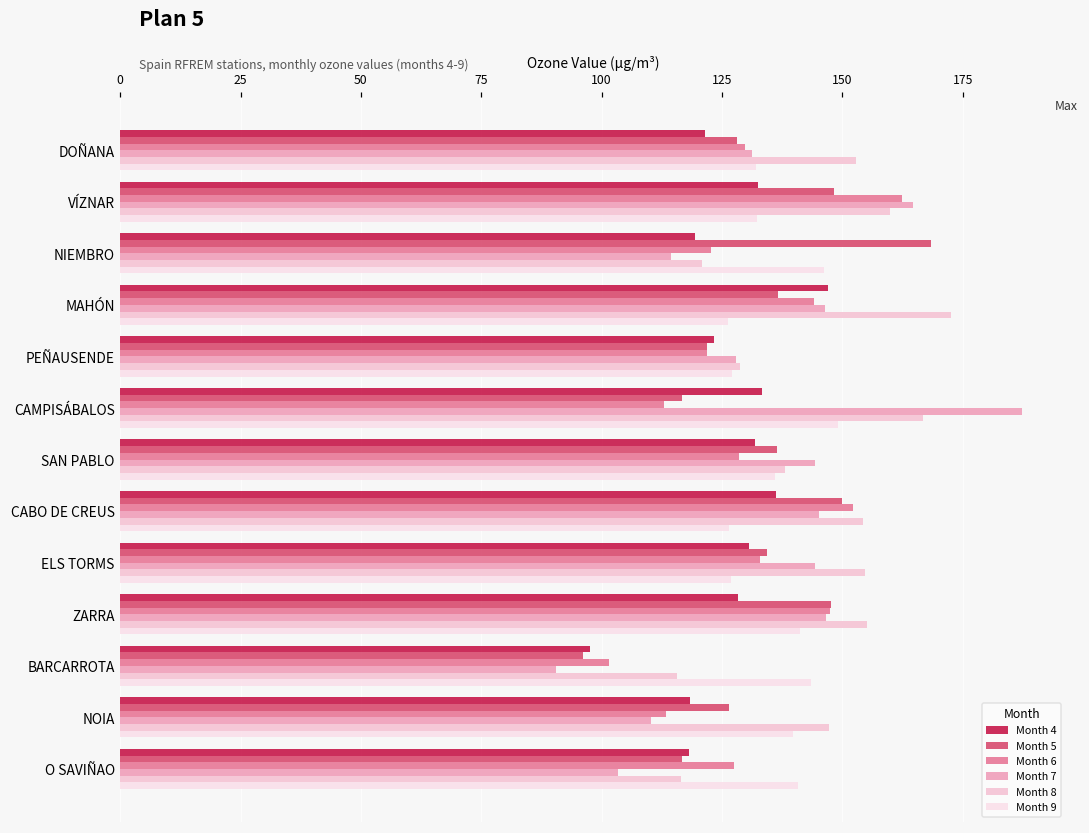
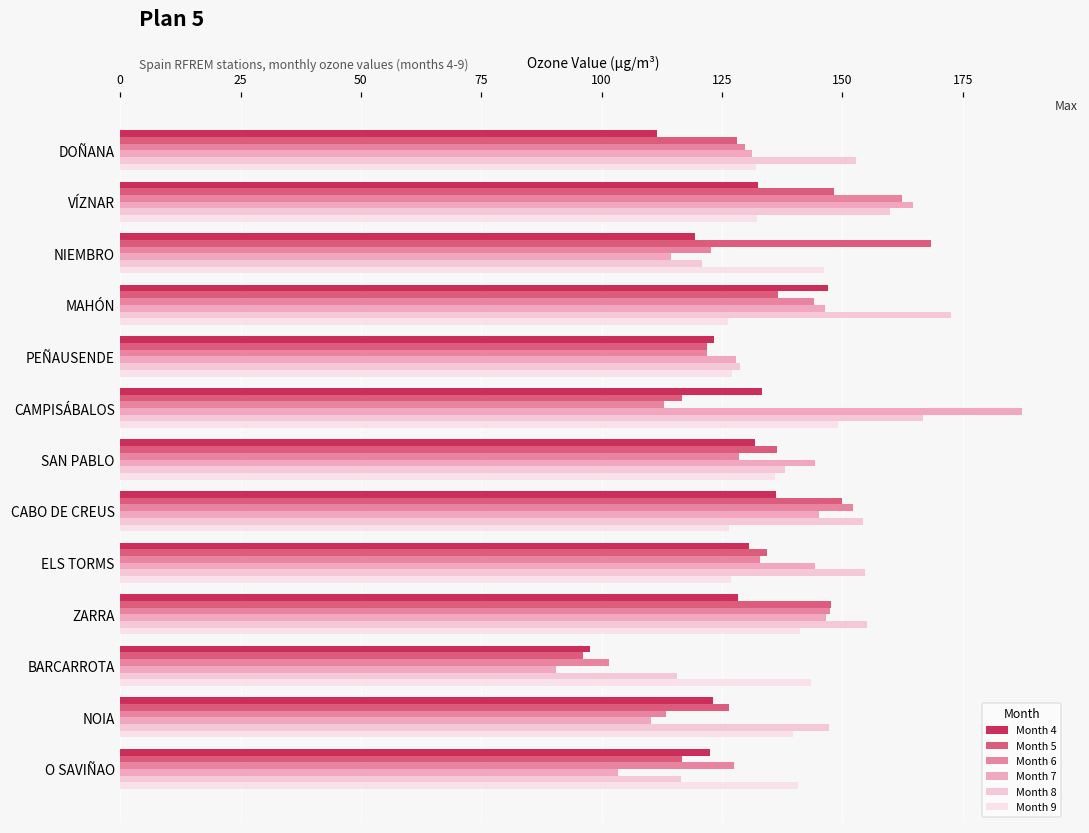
Month 4, DOÑANA: 121 -> 112
Month 4, NOIA: 118 -> 123
Month 4, O SAVIÑAO: 118 -> 122
